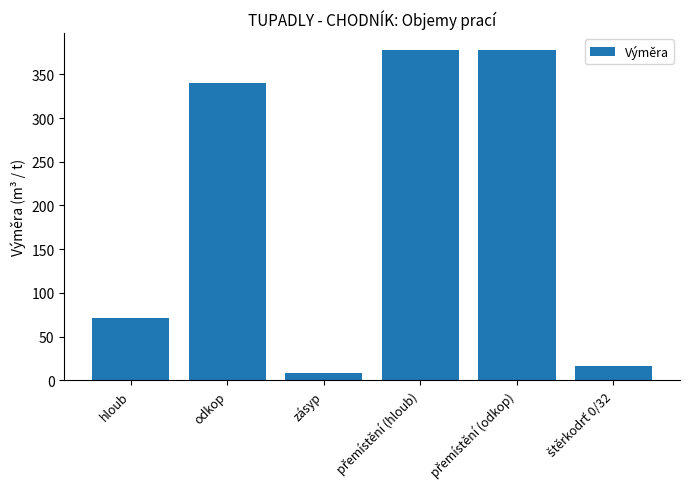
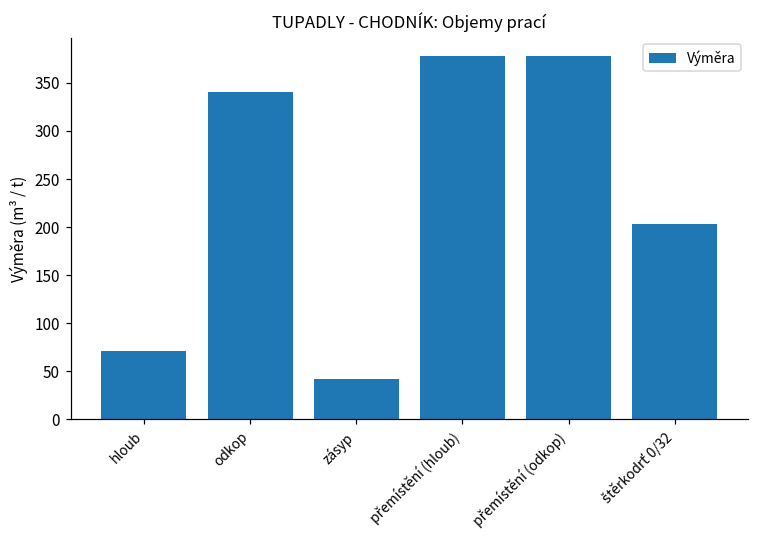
zásyp: 10 -> 40
štěrkodrť 0/32: 20 -> 200
